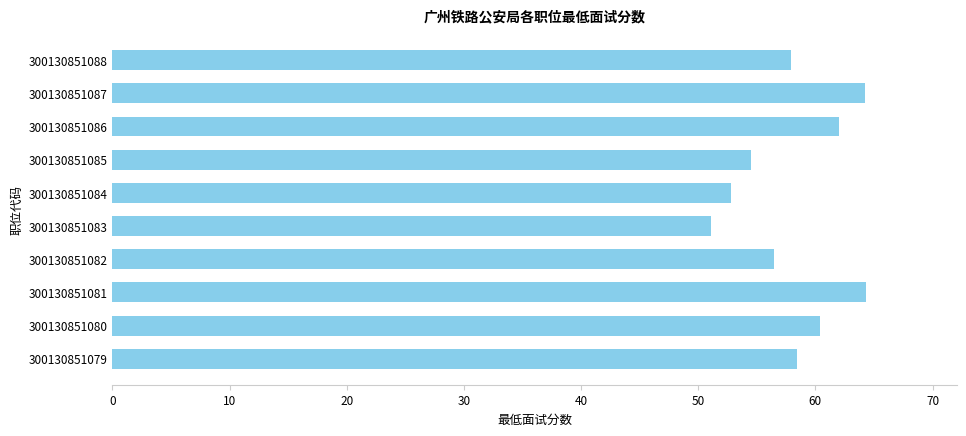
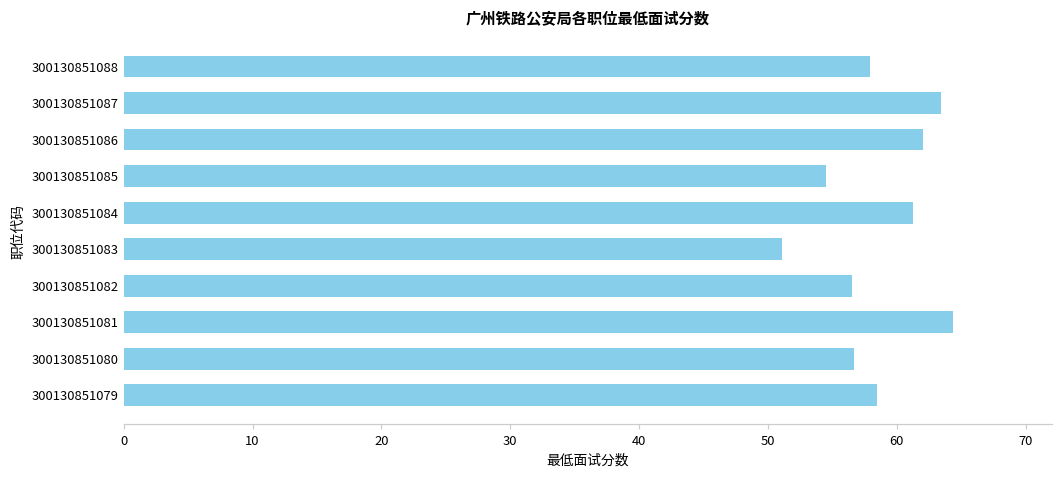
300130851087: 64.2 -> 63.5
300130851084: 52.8 -> 61.3
300130851080: 60.4 -> 56.7
